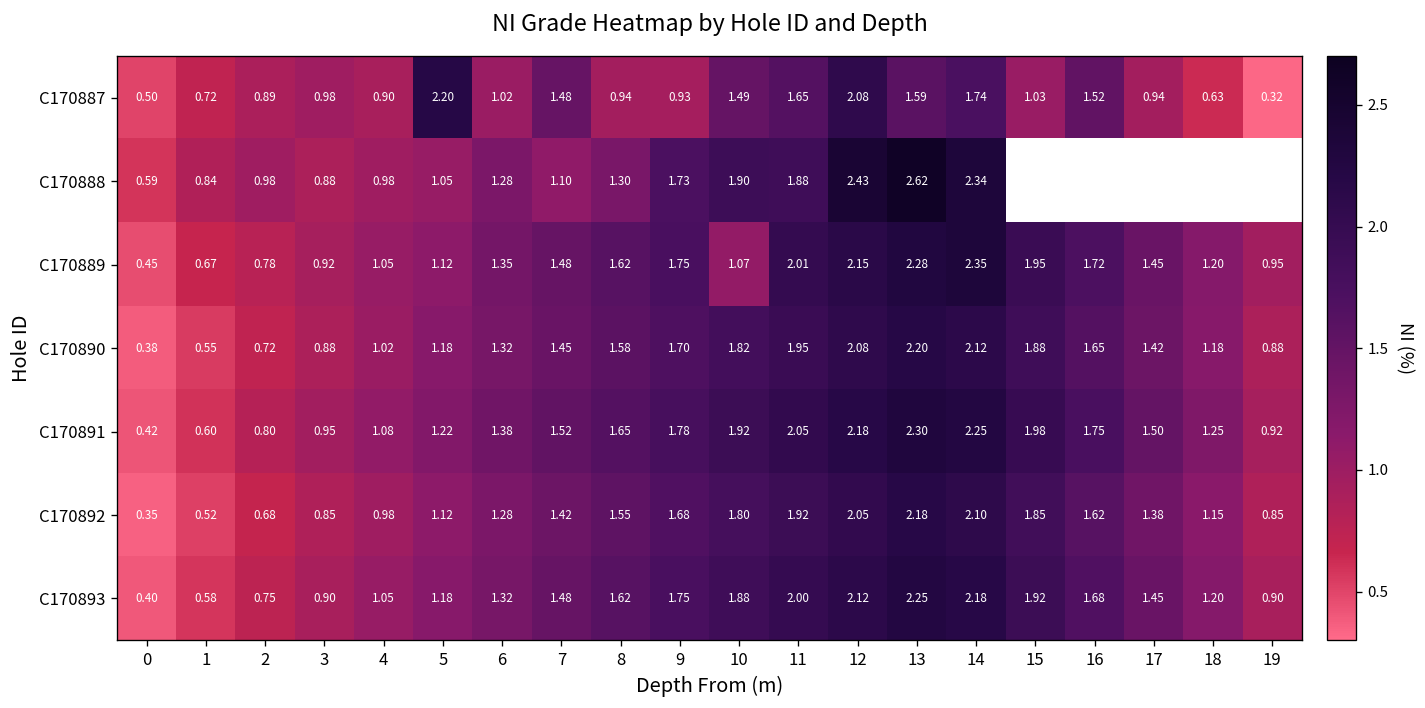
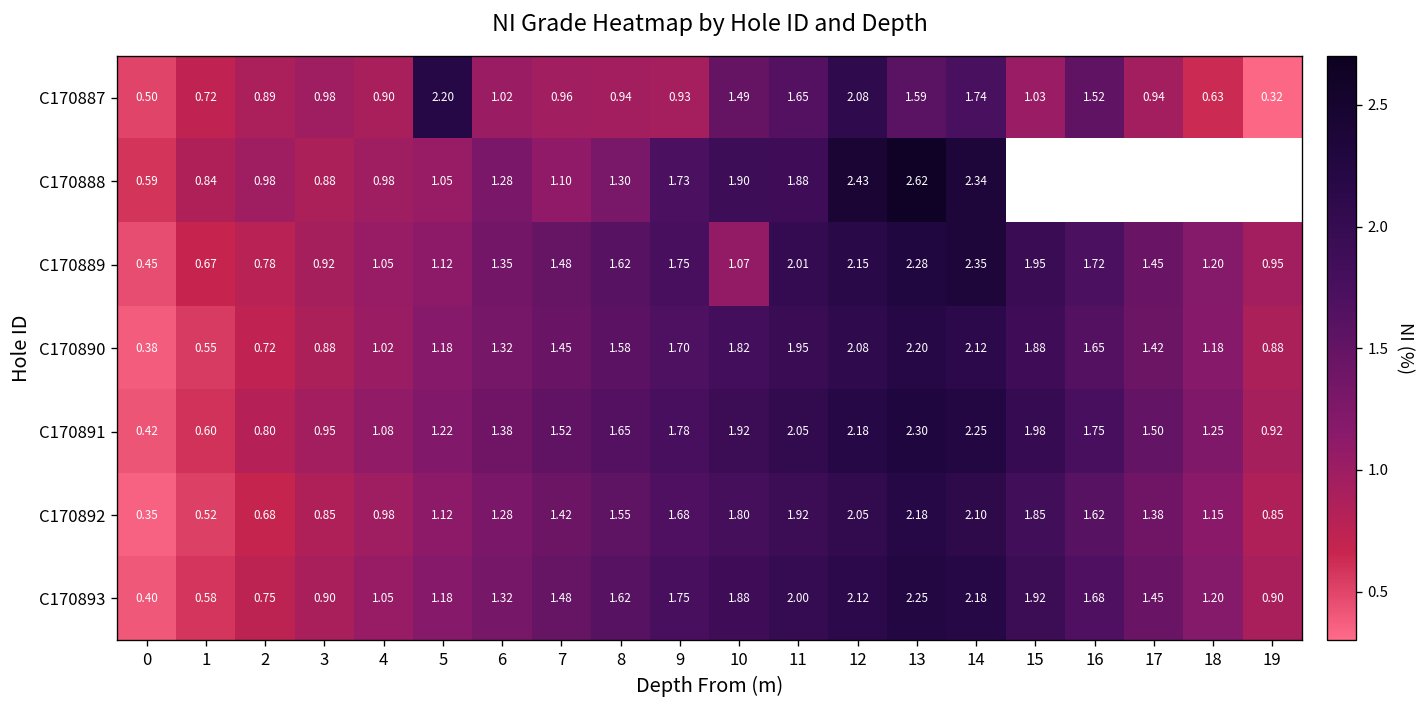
C170887, 7: 1.48 -> 0.96
